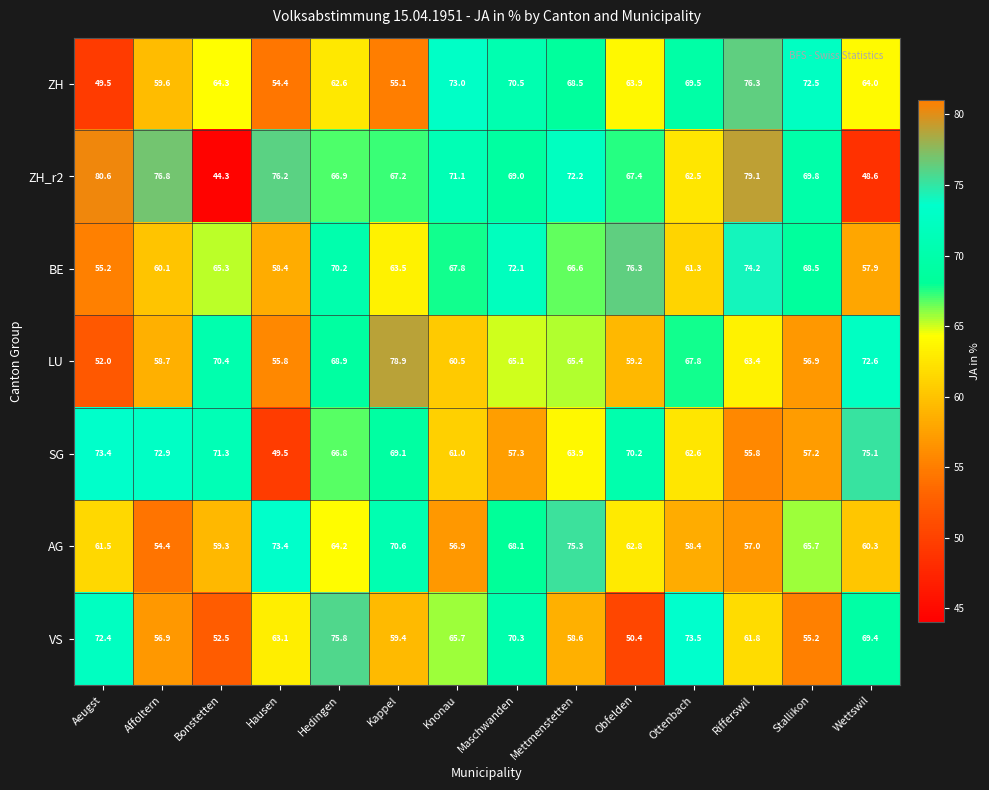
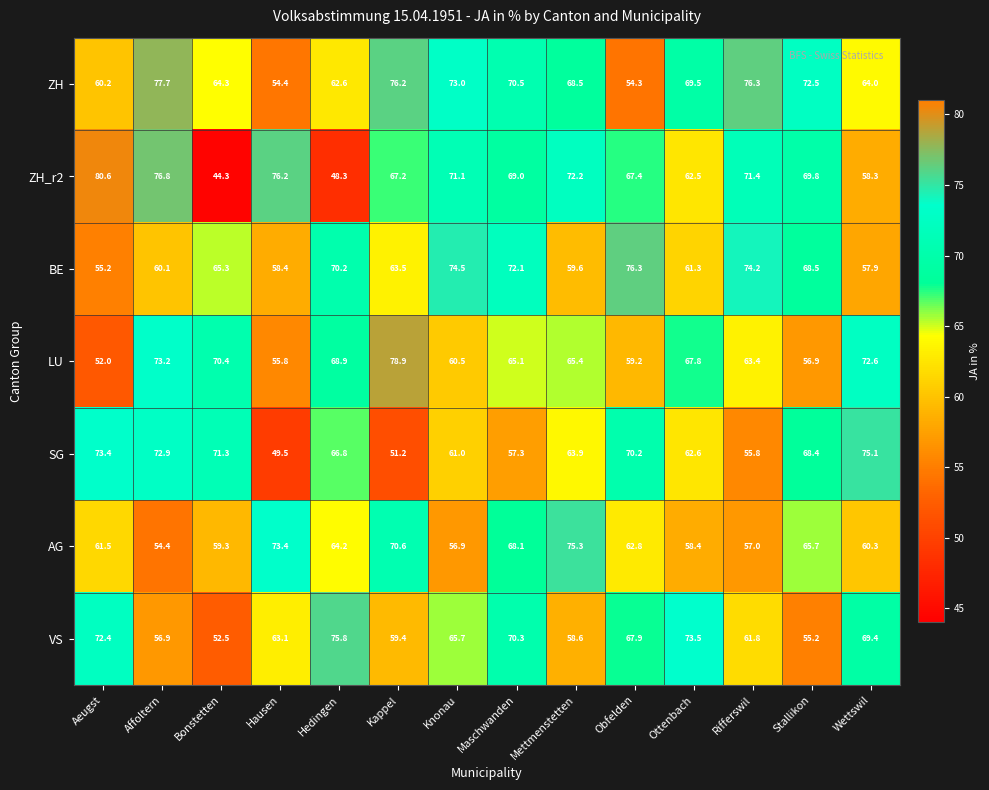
ZH, Aeugst: 49.5 -> 60.2
ZH, Affoltern: 59.6 -> 77.7
ZH, Kappel: 55.1 -> 76.2
ZH, Obfelden: 63.9 -> 54.3
ZH_r2, Hedingen: 66.9 -> 48.3
ZH_r2, Rifferswil: 79.1 -> 71.4
ZH_r2, Wettswil: 48.6 -> 58.3
BE, Knonau: 67.8 -> 74.5
BE, Mettmenstetten: 66.6 -> 59.6
LU, Affoltern: 58.7 -> 73.2
SG, Kappel: 69.1 -> 51.2
SG, Stallikon: 57.2 -> 68.4
VS, Obfelden: 50.4 -> 67.9
